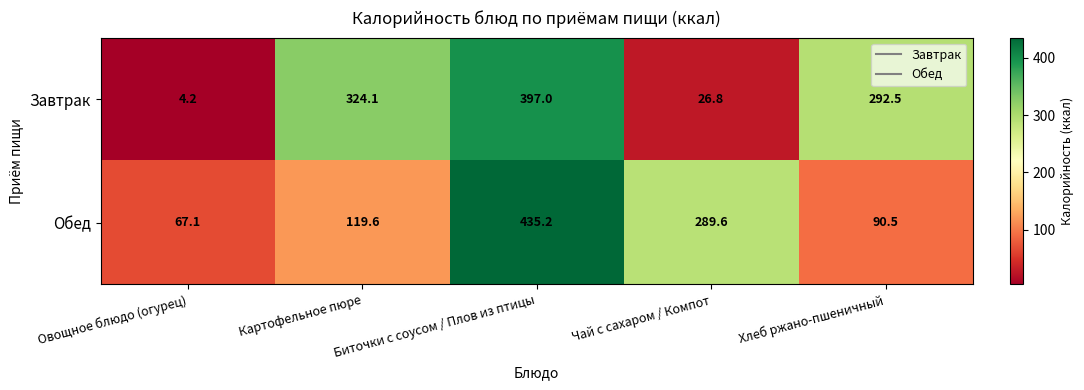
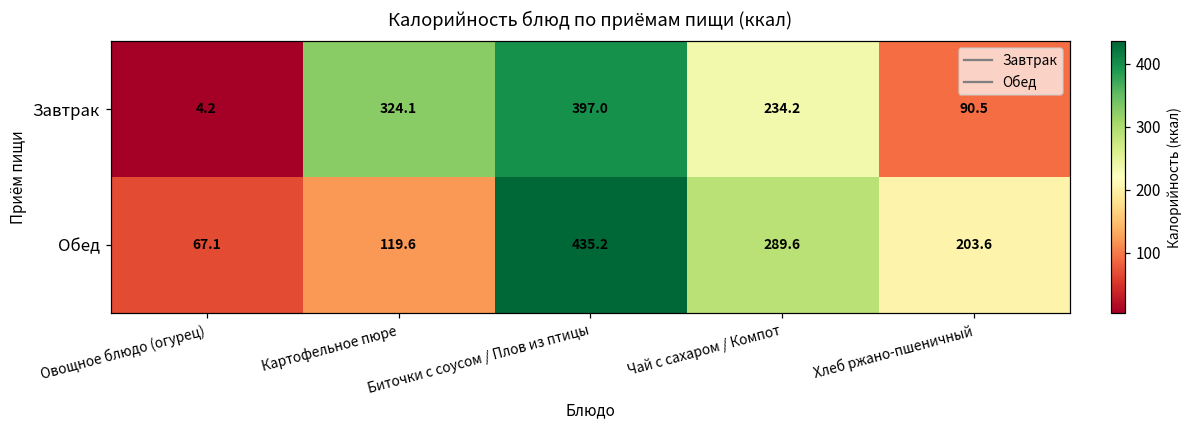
Завтрак, Чай с сахаром / Компот: 26.8 -> 234.2
Завтрак, Хлеб ржано-пшеничный: 292.5 -> 90.5
Обед, Хлеб ржано-пшеничный: 90.5 -> 203.6
